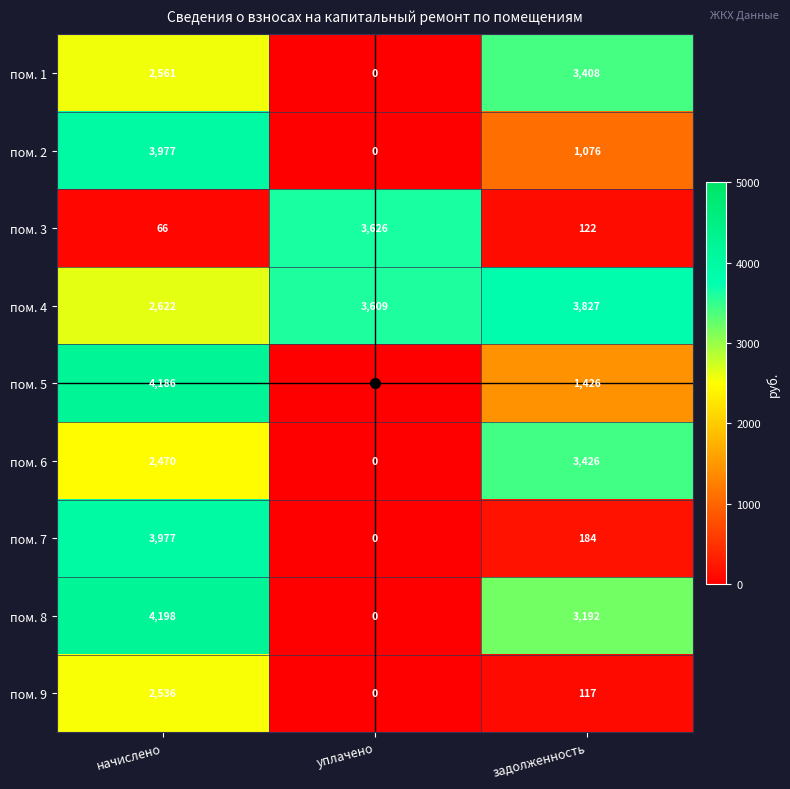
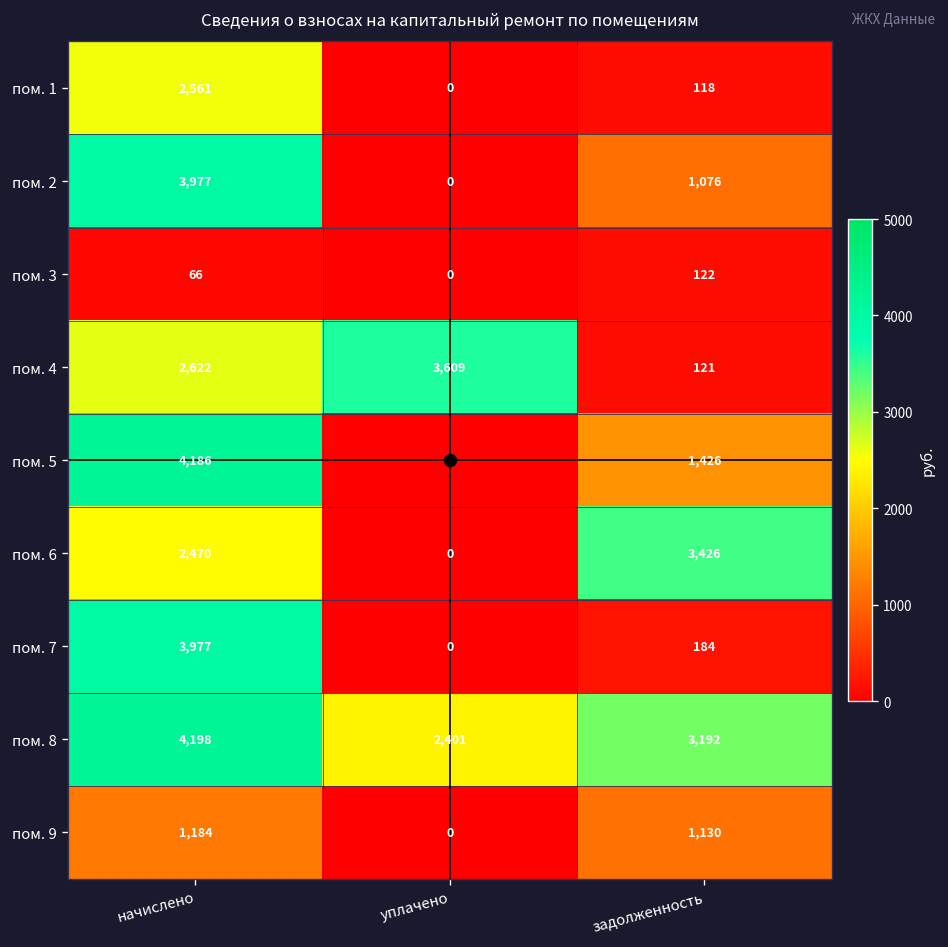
пом. 1, задолженность: 3,408 -> 118
пом. 3, уплачено: 3,626 -> 0
пом. 4, задолженность: 3,827 -> 121
пом. 8, уплачено: 0 -> 2,401
пом. 9, начислено: 2,536 -> 1,184
пом. 9, задолженность: 117 -> 1,130
